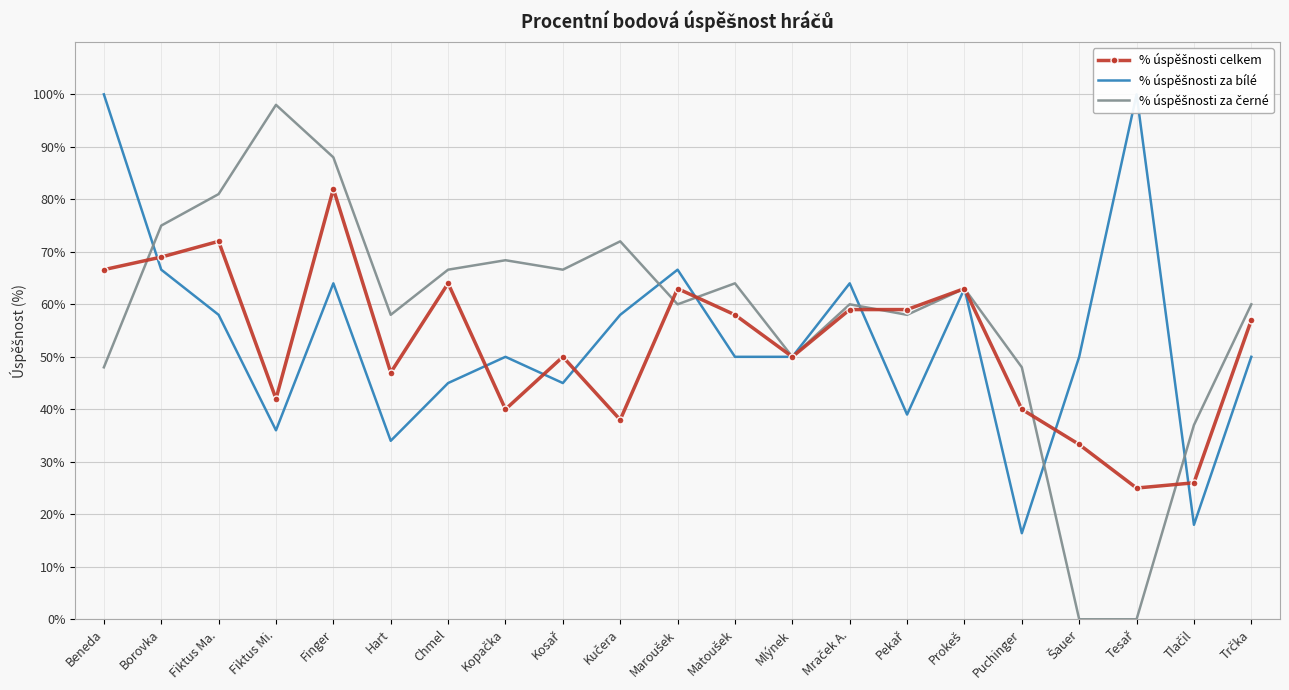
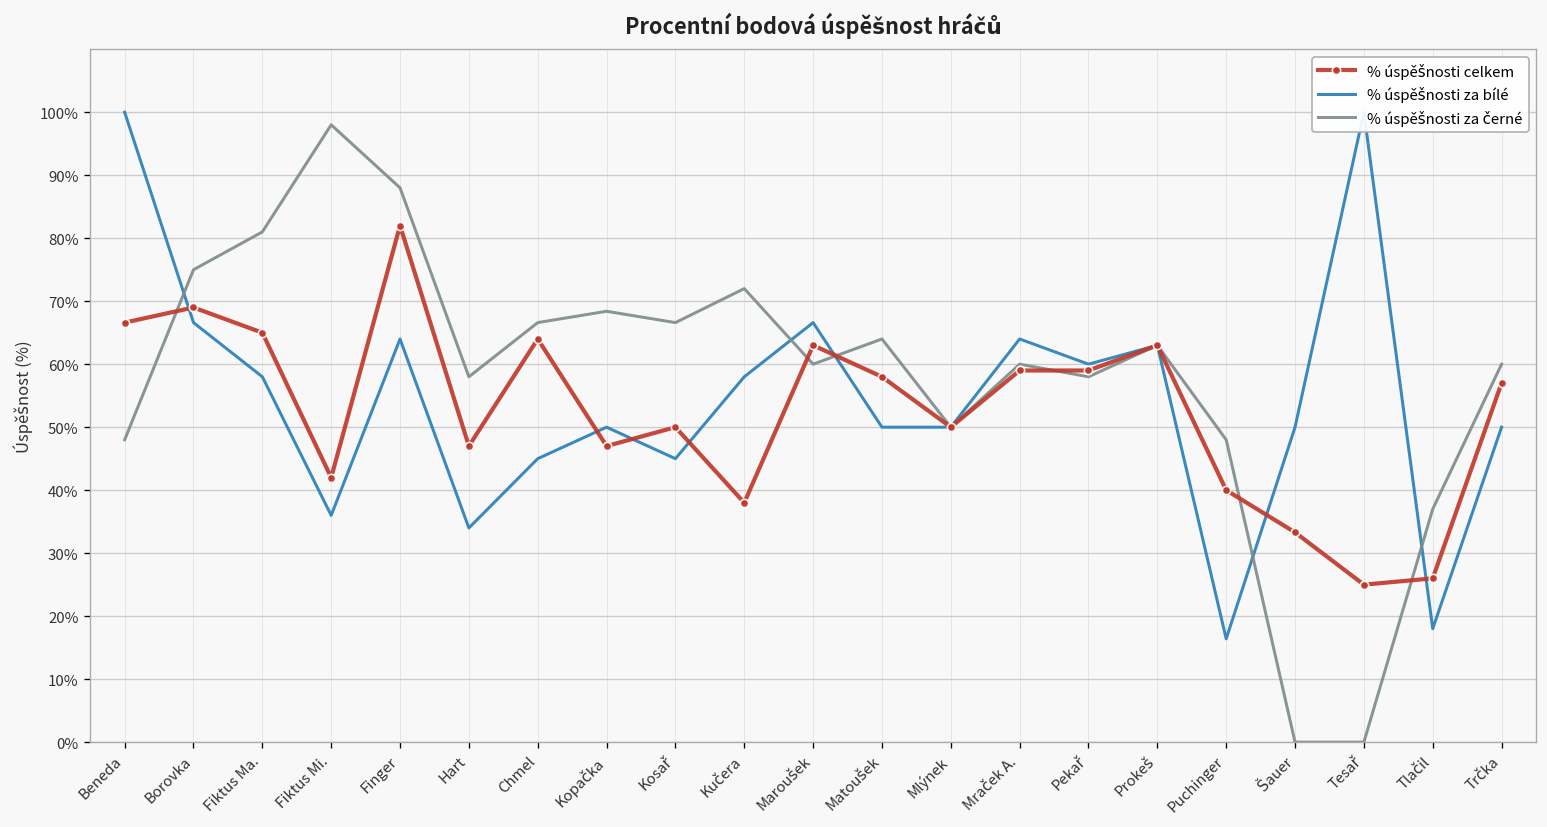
% úspěšnosti celkem, Fiktus Ma.: 72% -> 65%
% úspěšnosti celkem, Kopačka: 40% -> 47%
% úspěšnosti za bílé, Pekař: 39% -> 60%
